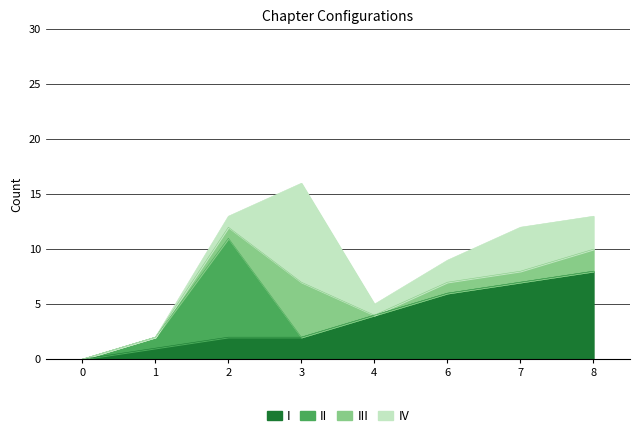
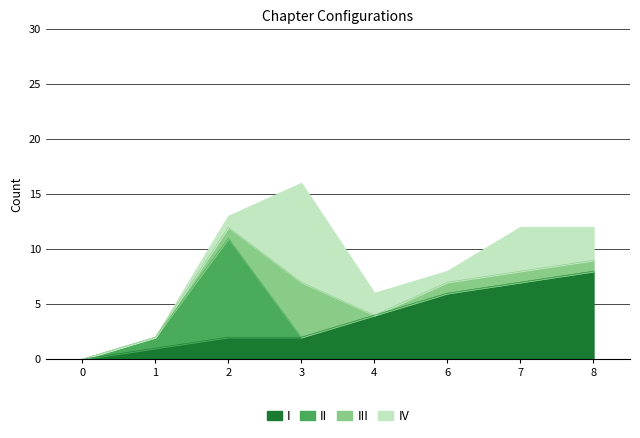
IV, 4: 1 -> 2
IV, 6: 2 -> 1
III, 8: 2 -> 1
